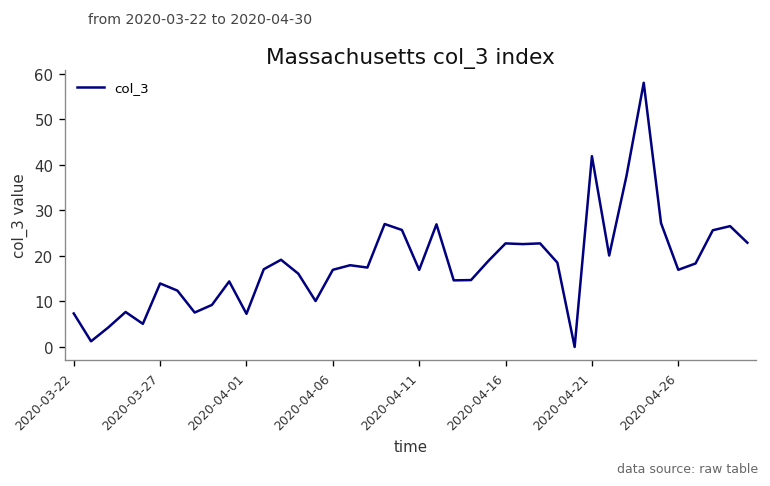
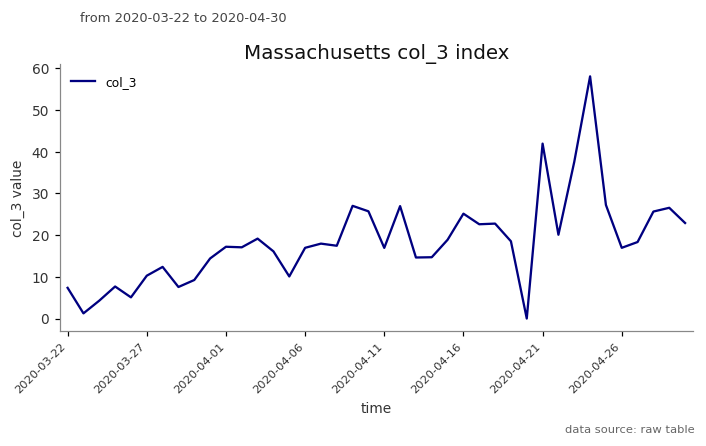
2020-03-27: 14 -> 10
2020-04-01: 7 -> 17
2020-04-16: 23 -> 25
